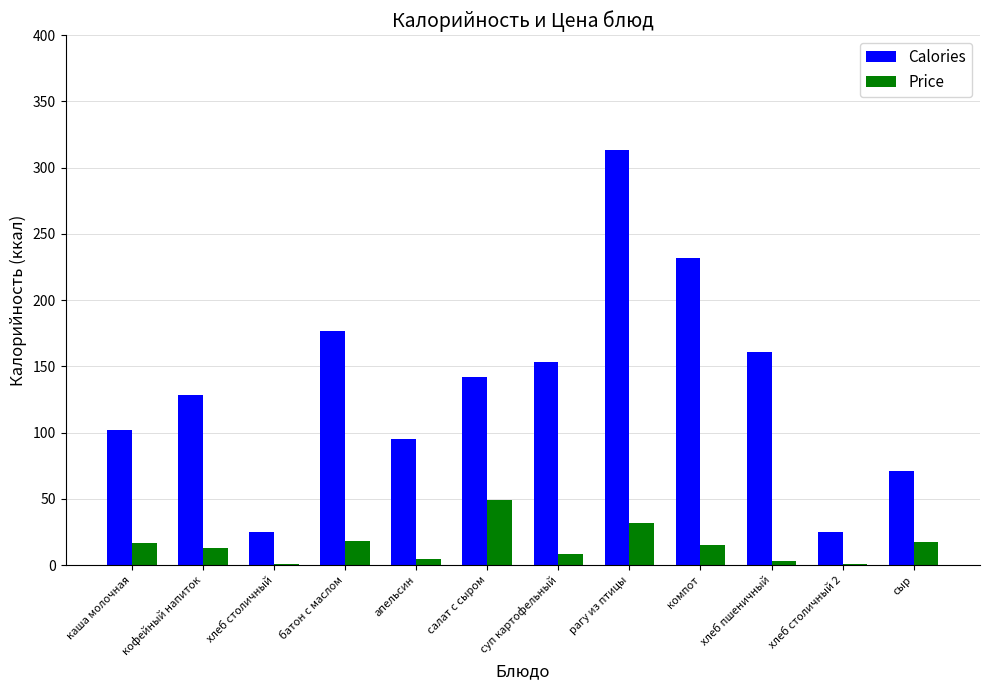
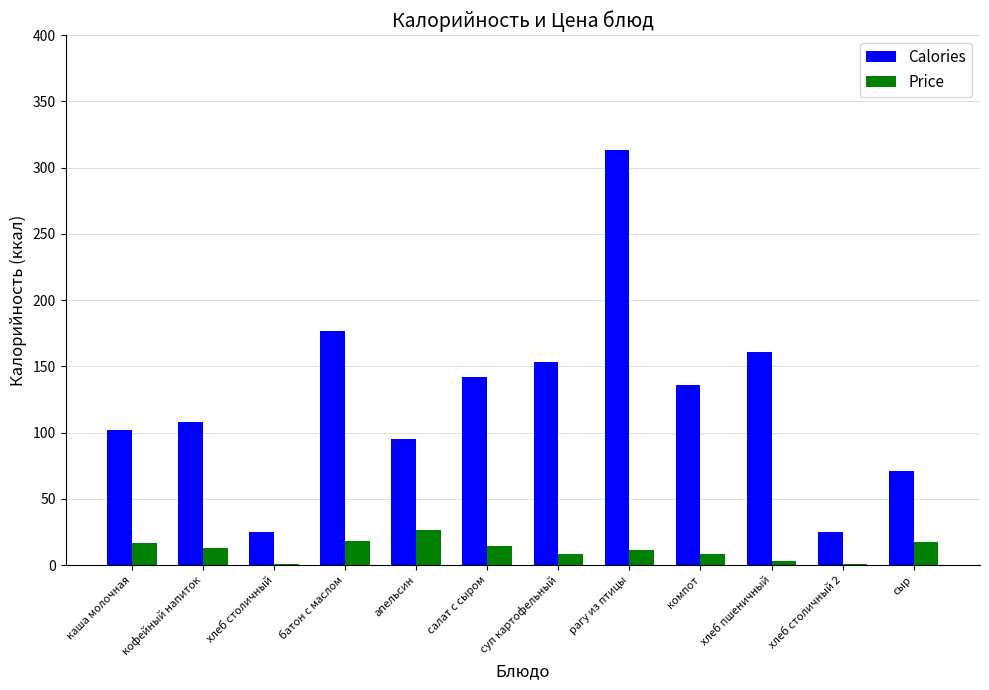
Calories, кофейный напиток: 128 -> 108
Price, апельсин: 4 -> 27
Price, салат с сыром: 49 -> 14
Price, рагу из птицы: 31 -> 11
Calories, компот: 232 -> 136
Price, компот: 15 -> 9
